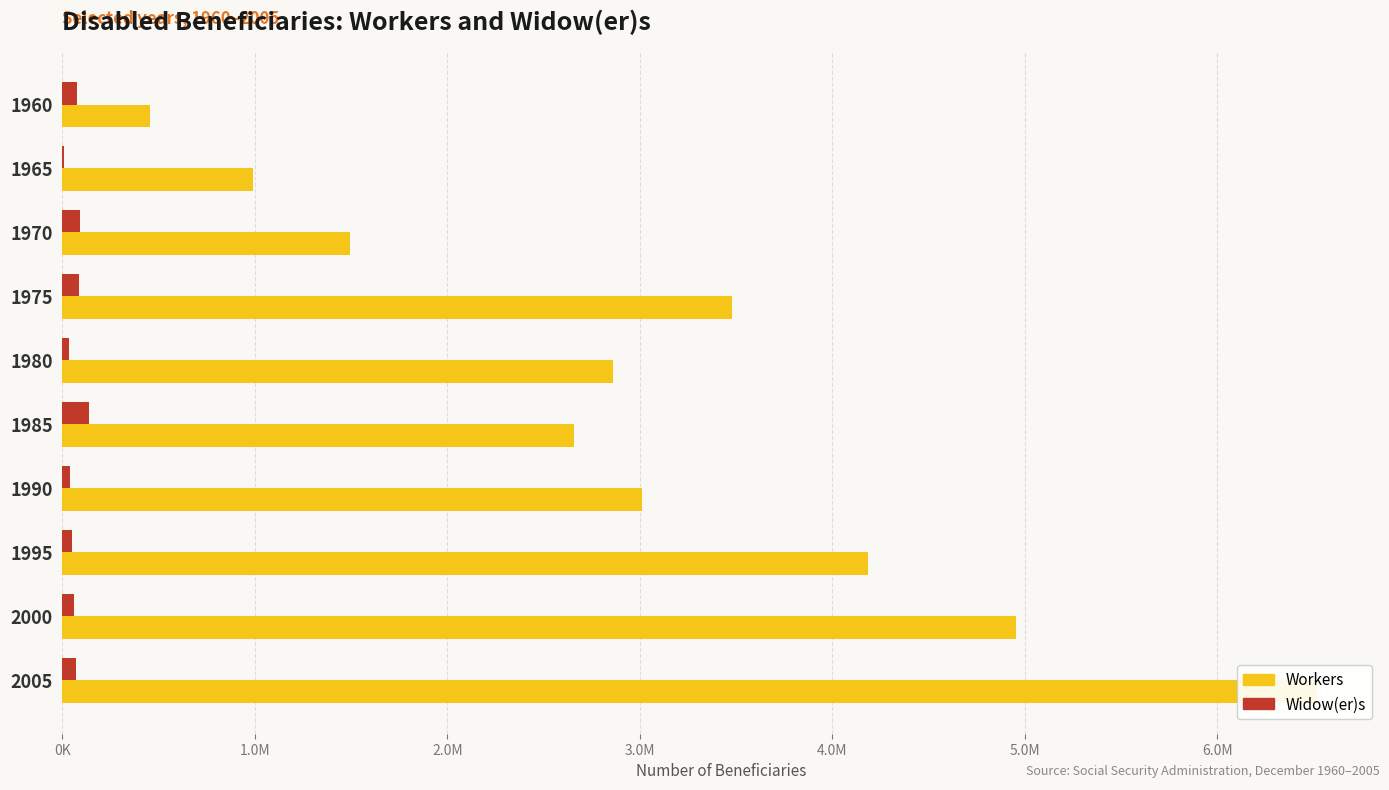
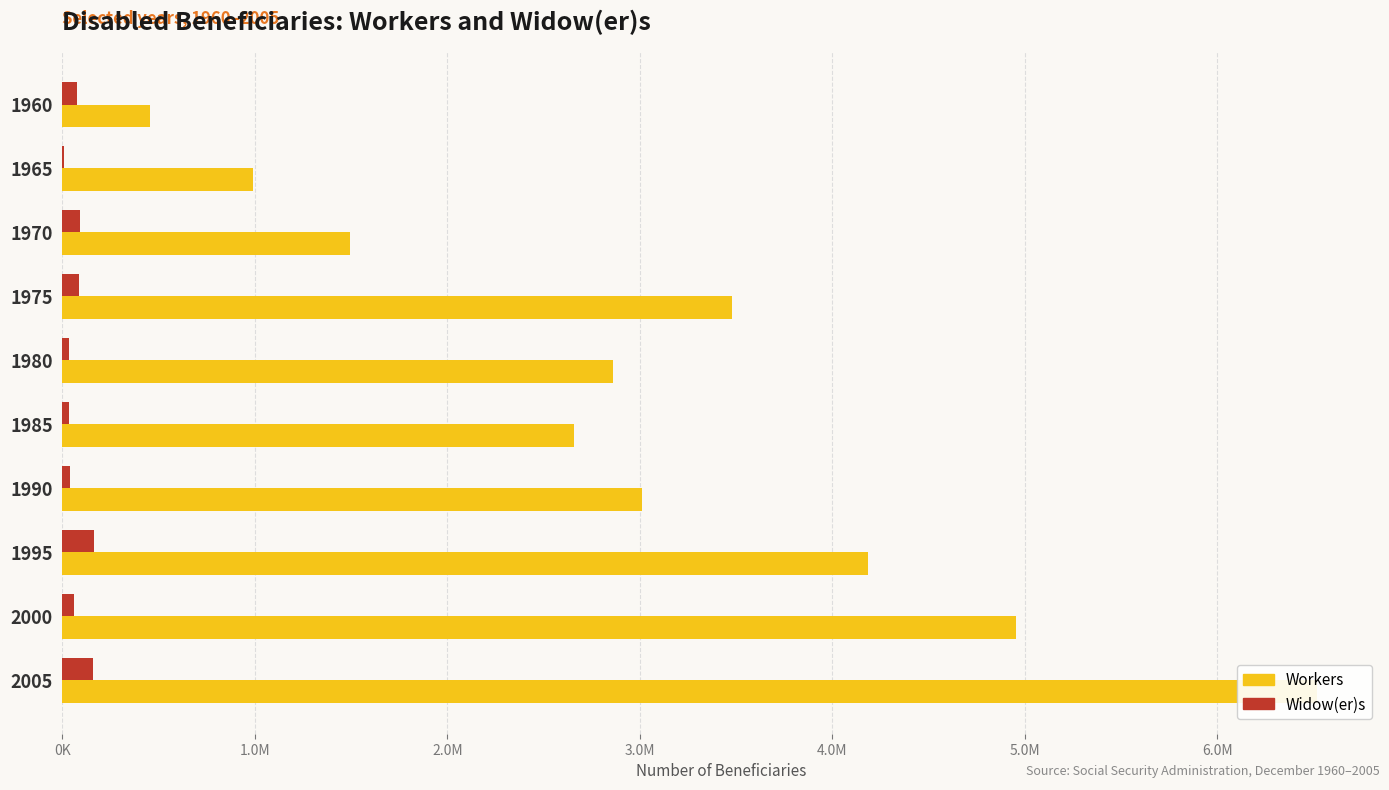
Widow(er)s, 1985: 140000 -> 30000
Widow(er)s, 1995: 50000 -> 160000
Widow(er)s, 2005: 70000 -> 160000
